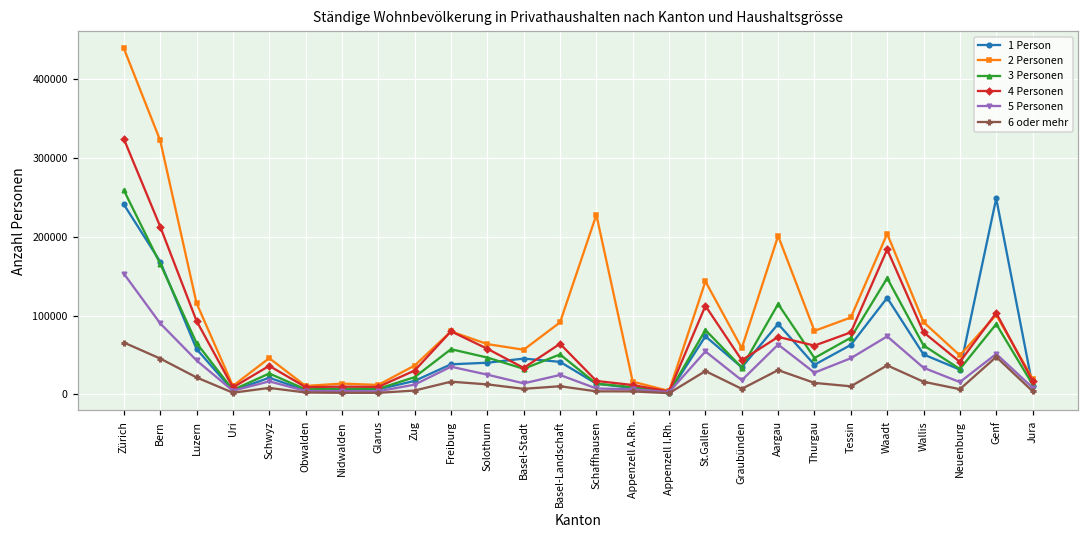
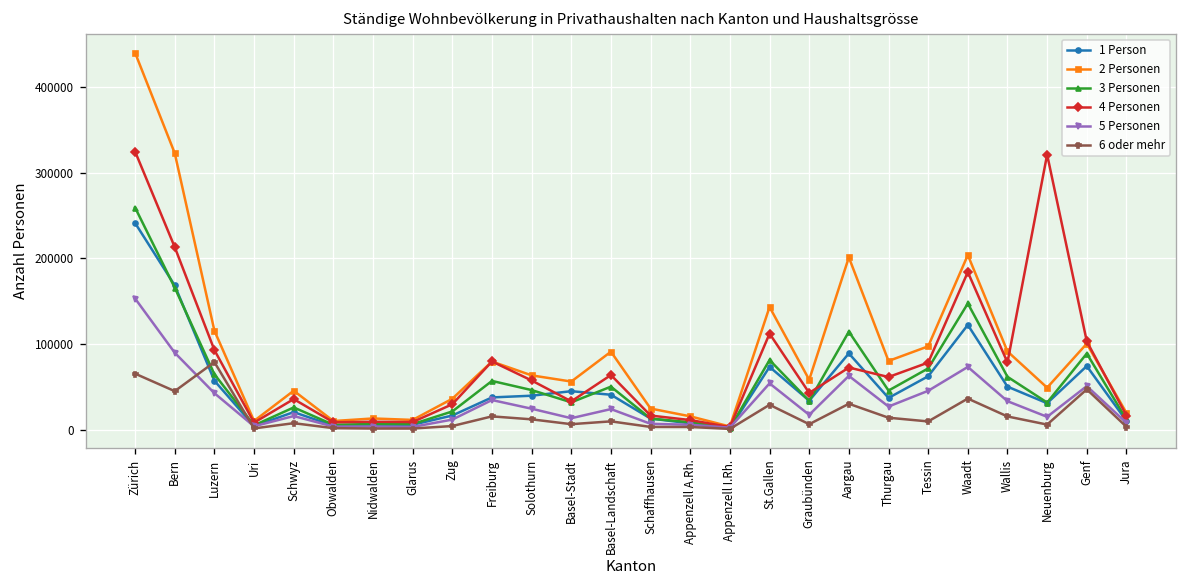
6 oder mehr, Luzern: 20000 -> 80000
2 Personen, Schaffhausen: 230000 -> 30000
4 Personen, Neuenburg: 40000 -> 320000
1 Person, Genf: 250000 -> 70000
